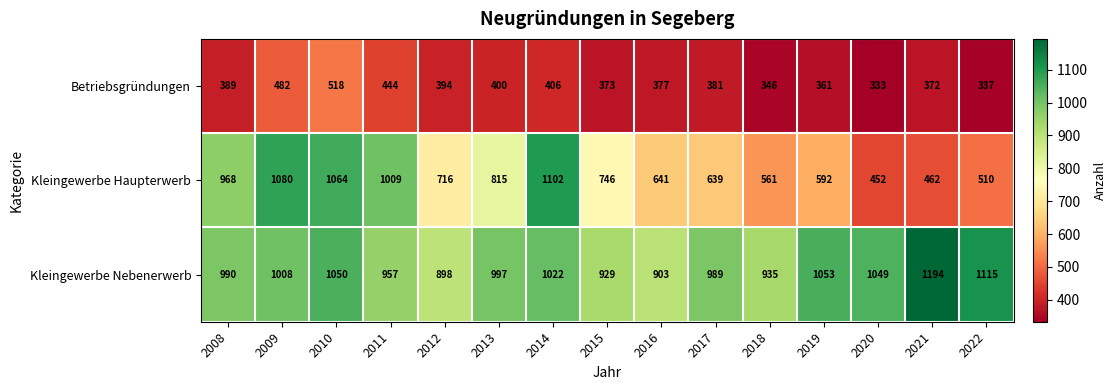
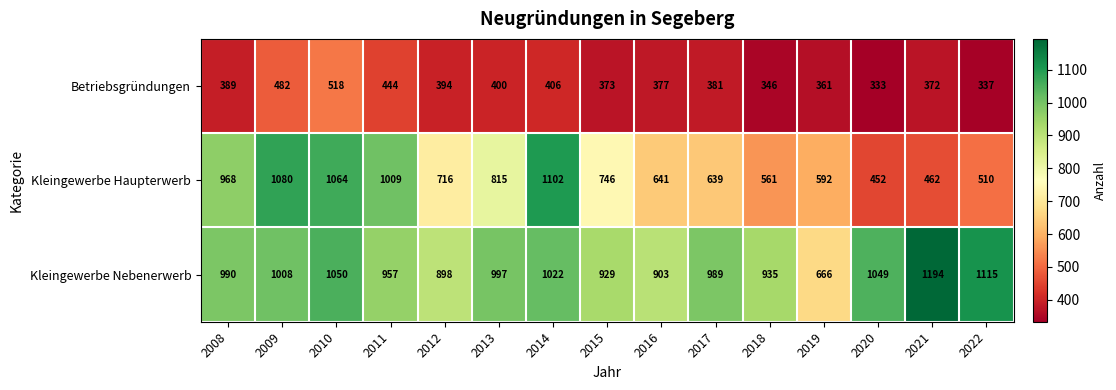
Kleingewerbe Nebenerwerb, 2019: 1053 -> 666
